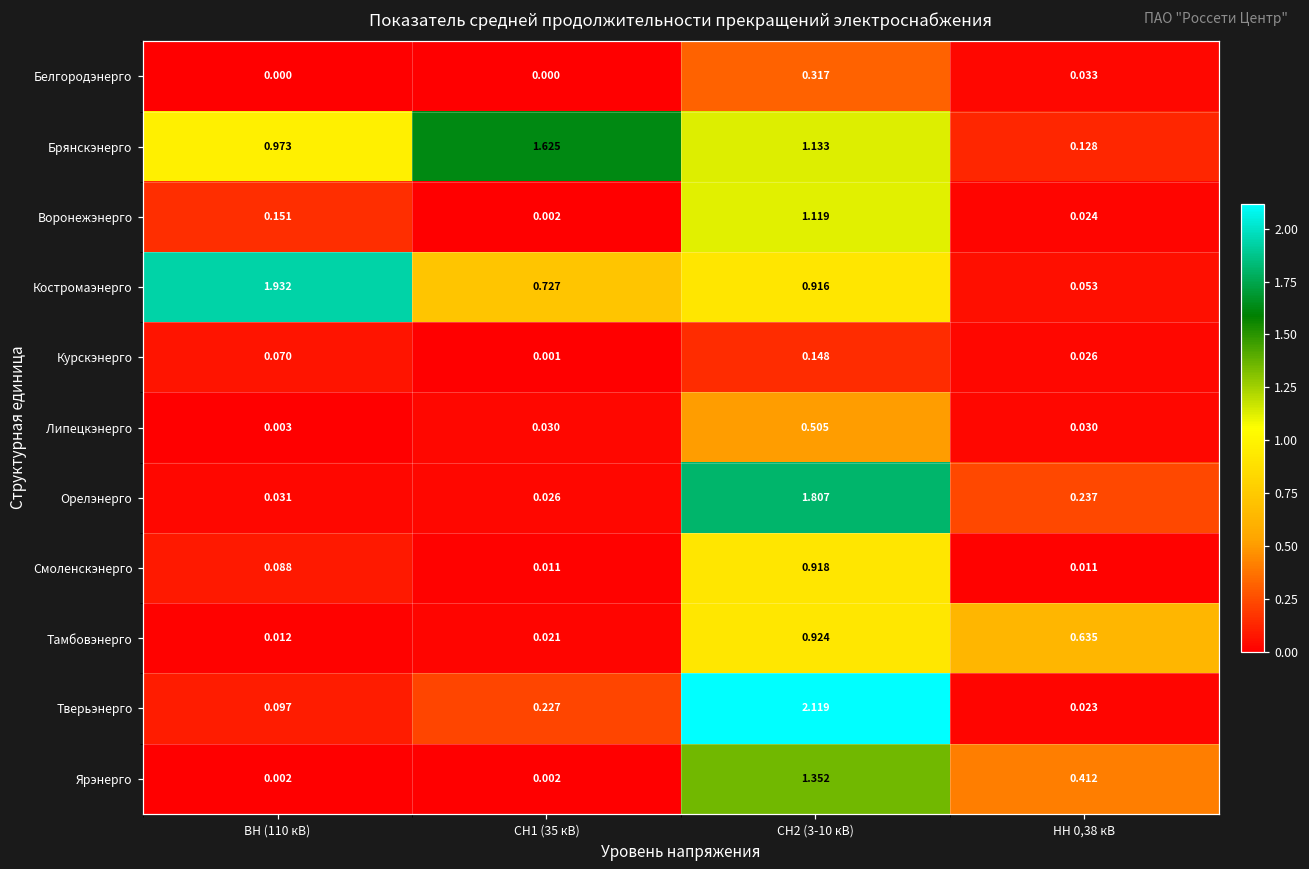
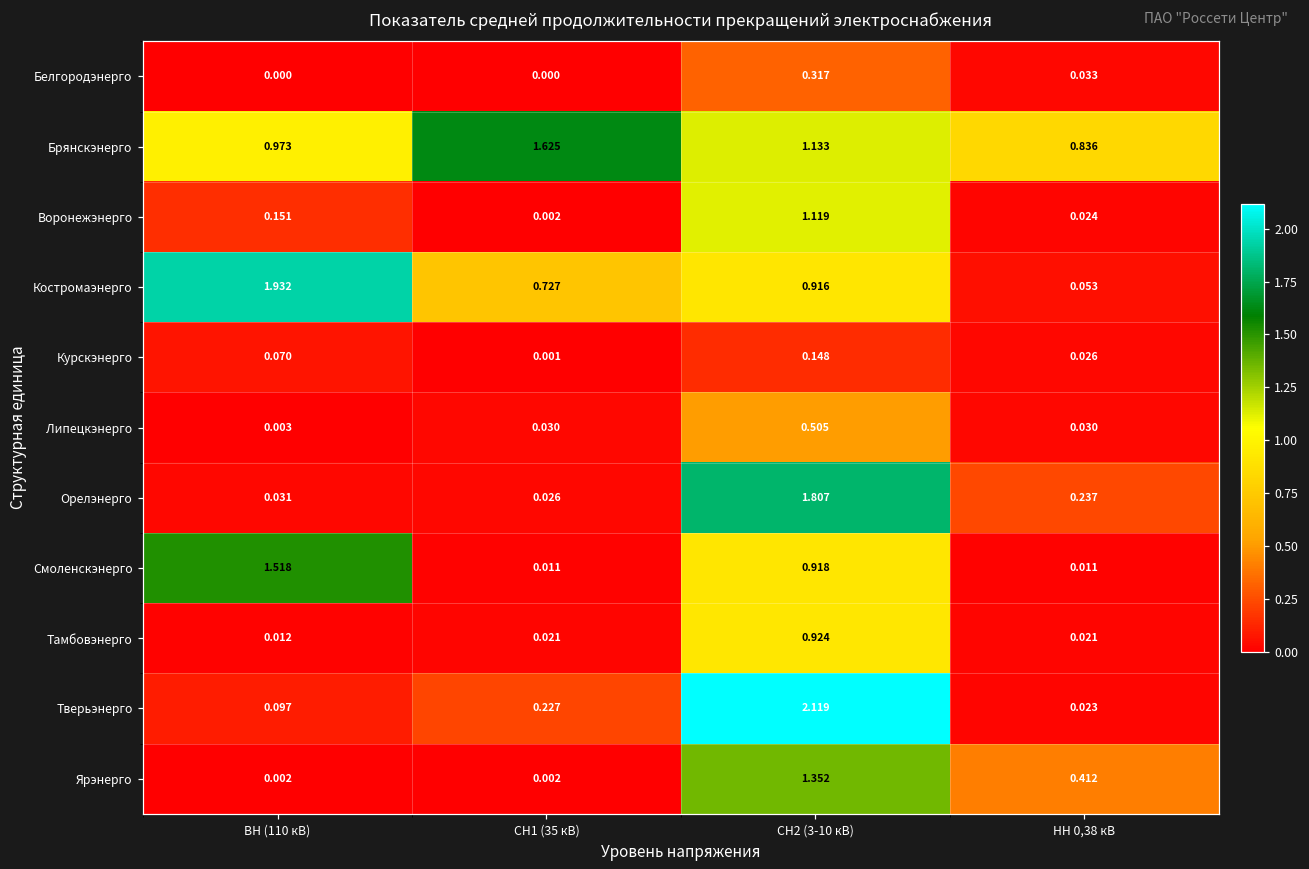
Брянскэнерго, НН 0,38 кВ: 0.128 -> 0.836
Смоленскэнерго, ВН (110 кВ): 0.088 -> 1.518
Тамбовэнерго, НН 0,38 кВ: 0.635 -> 0.021
